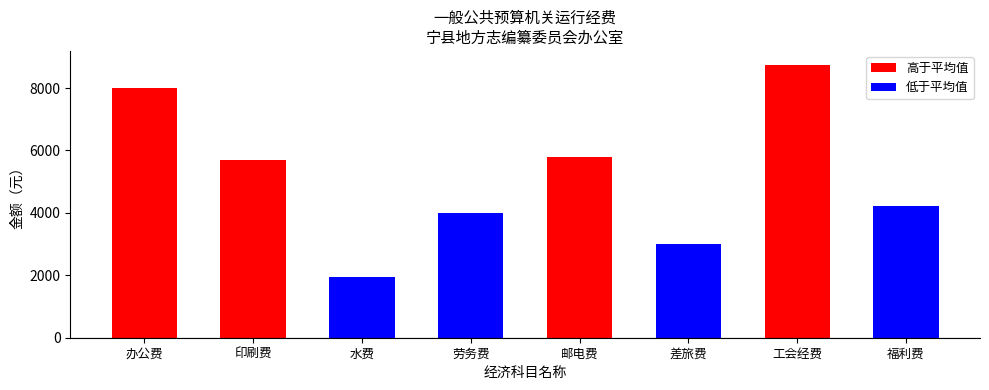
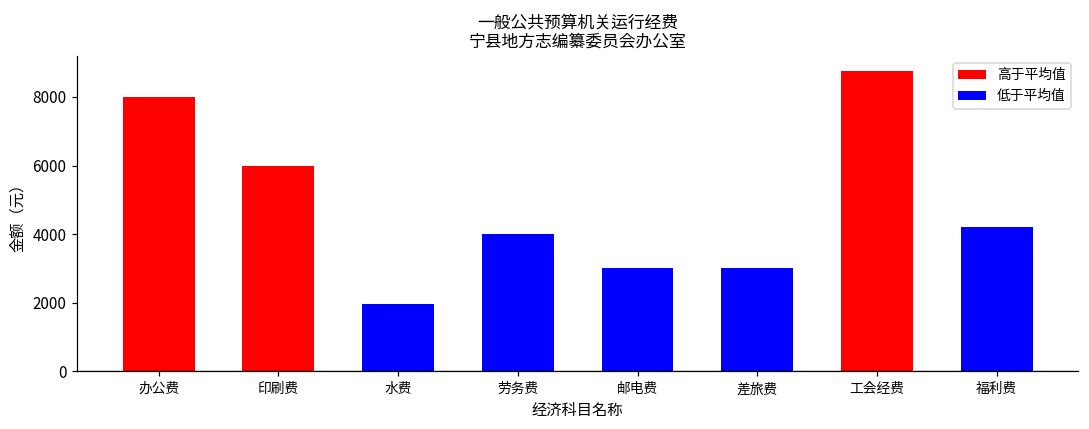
印刷费: 5700 -> 6000
邮电费: 5800 -> 3000
